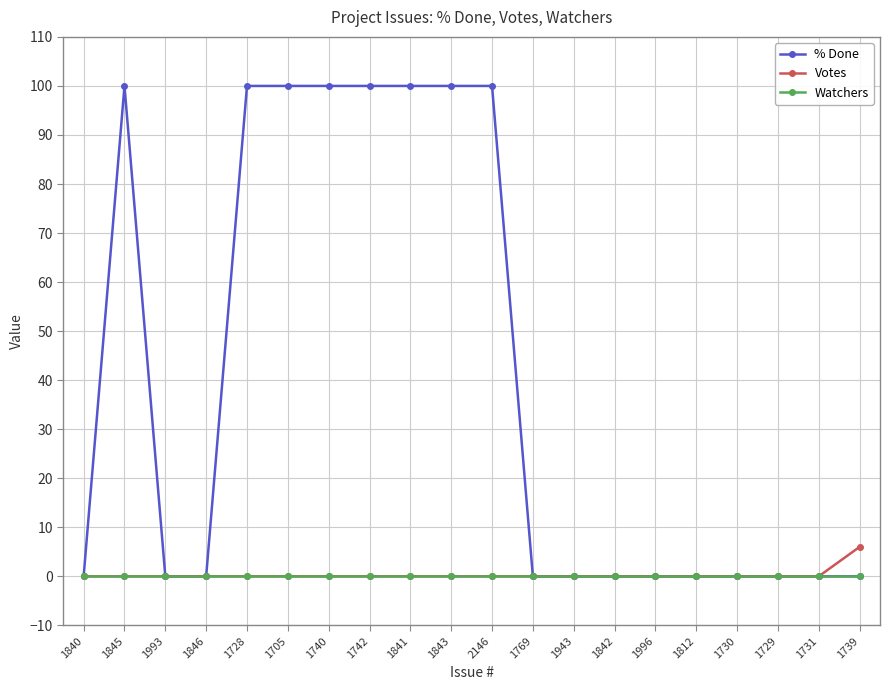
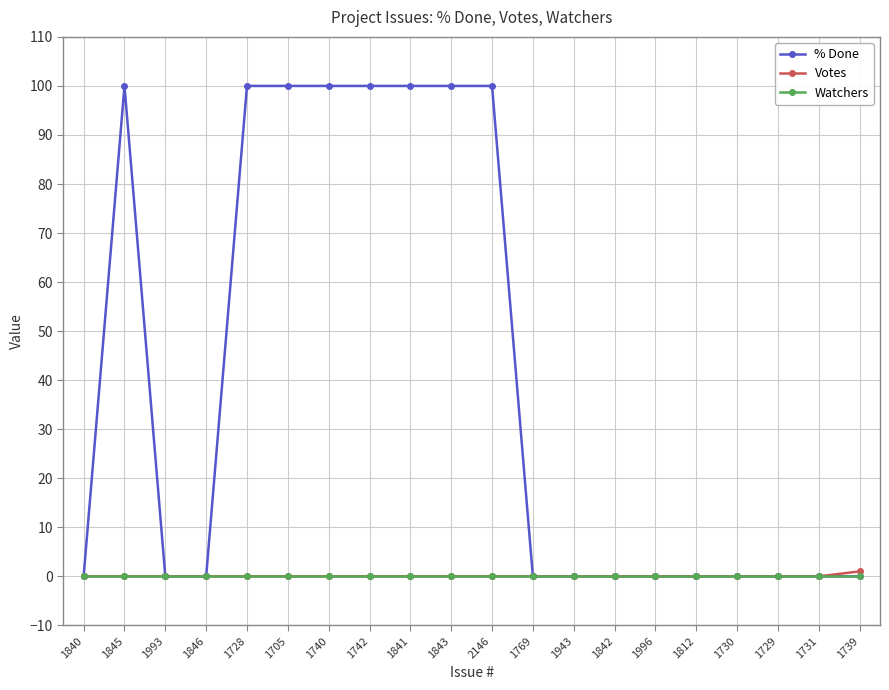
Votes, 1739: 6 -> 1
